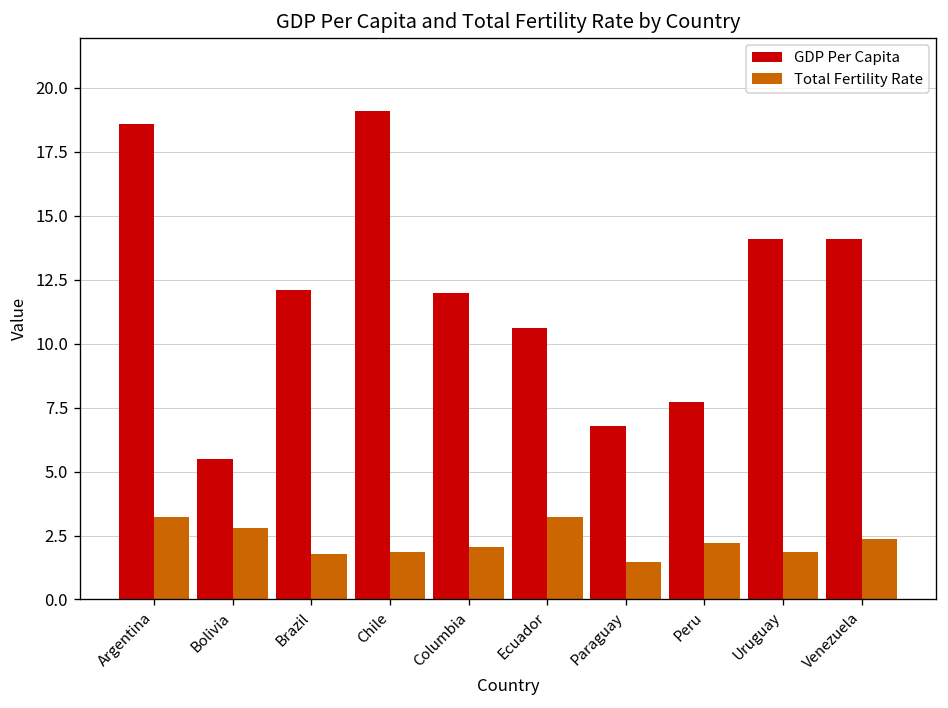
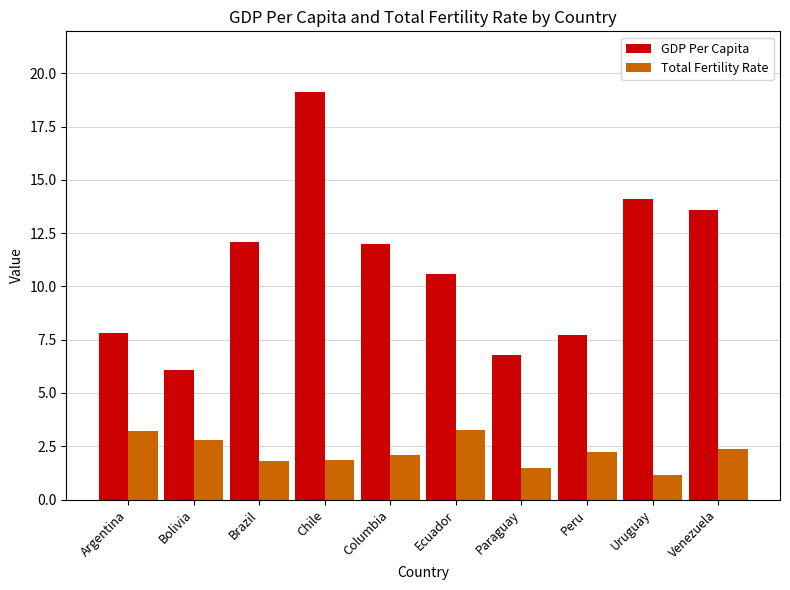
GDP Per Capita, Argentina: 18.6 -> 7.8
GDP Per Capita, Bolivia: 5.5 -> 6.1
Total Fertility Rate, Uruguay: 1.8 -> 1.2
GDP Per Capita, Venezuela: 14.1 -> 13.6
